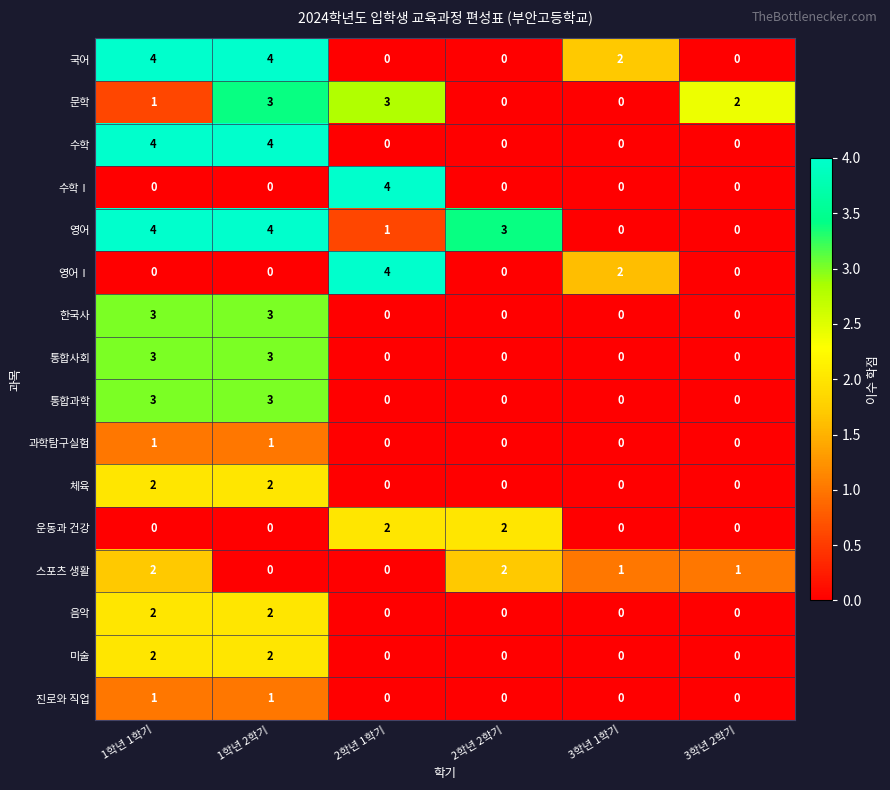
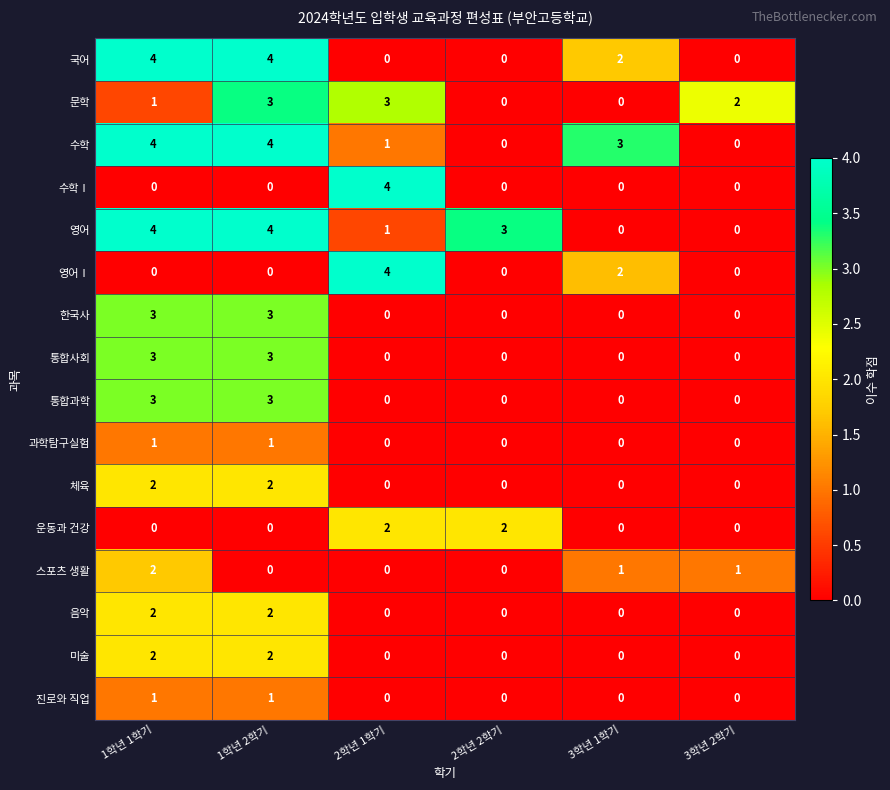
수학, 2학년 1학기: 0 -> 1
수학, 3학년 1학기: 0 -> 3
스포츠 생활, 2학년 2학기: 2 -> 0
